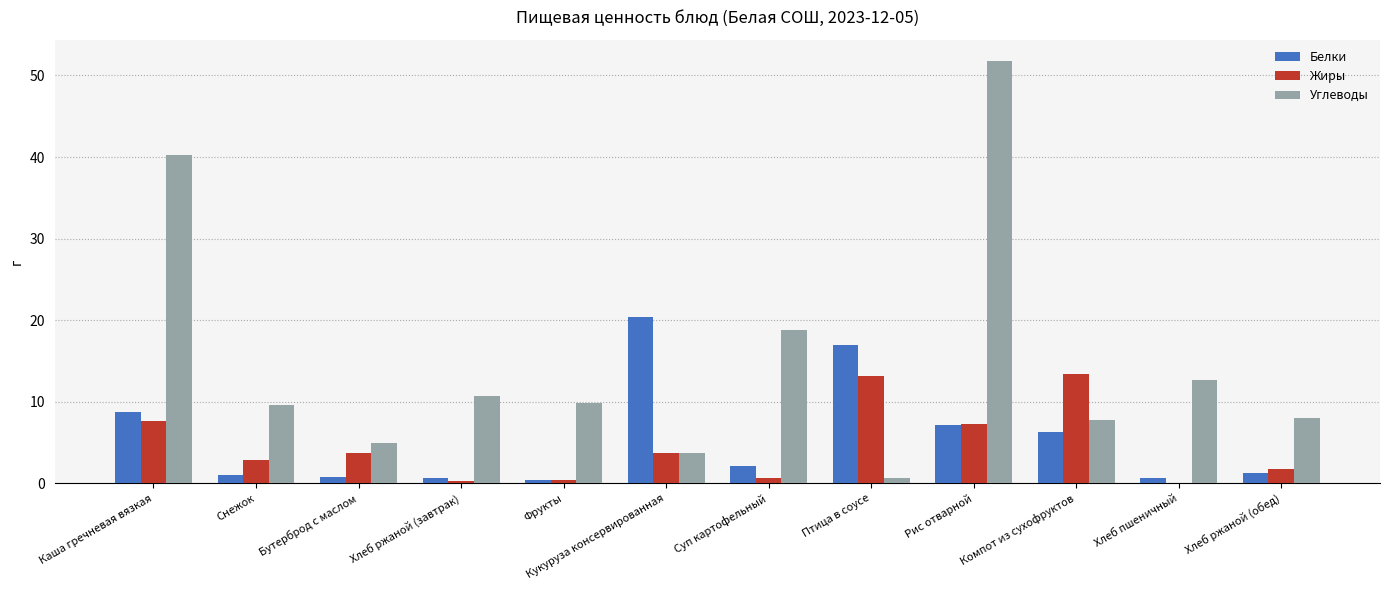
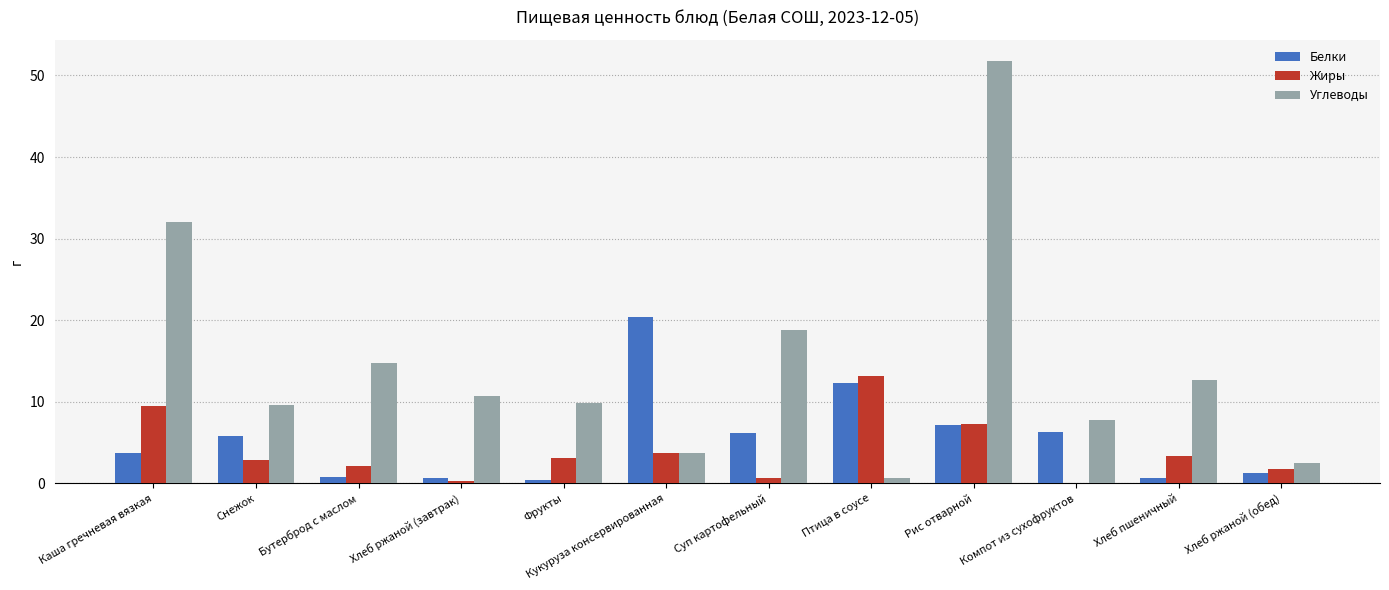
Белки, Каша гречневая вязкая: 9 -> 4
Жиры, Каша гречневая вязкая: 8 -> 10
Углеводы, Каша гречневая вязкая: 40 -> 32
Белки, Снежок: 1 -> 6
Жиры, Бутерброд с маслом: 4 -> 2
Углеводы, Бутерброд с маслом: 5 -> 15
Жиры, Фрукты: 0 -> 3
Белки, Суп картофельный: 2 -> 6
Белки, Птица в соусе: 17 -> 12
Жиры, Компот из сухофруктов: 13 -> 0
Жиры, Хлеб пшеничный: 0 -> 3
Углеводы, Хлеб ржаной (обед): 8 -> 2
